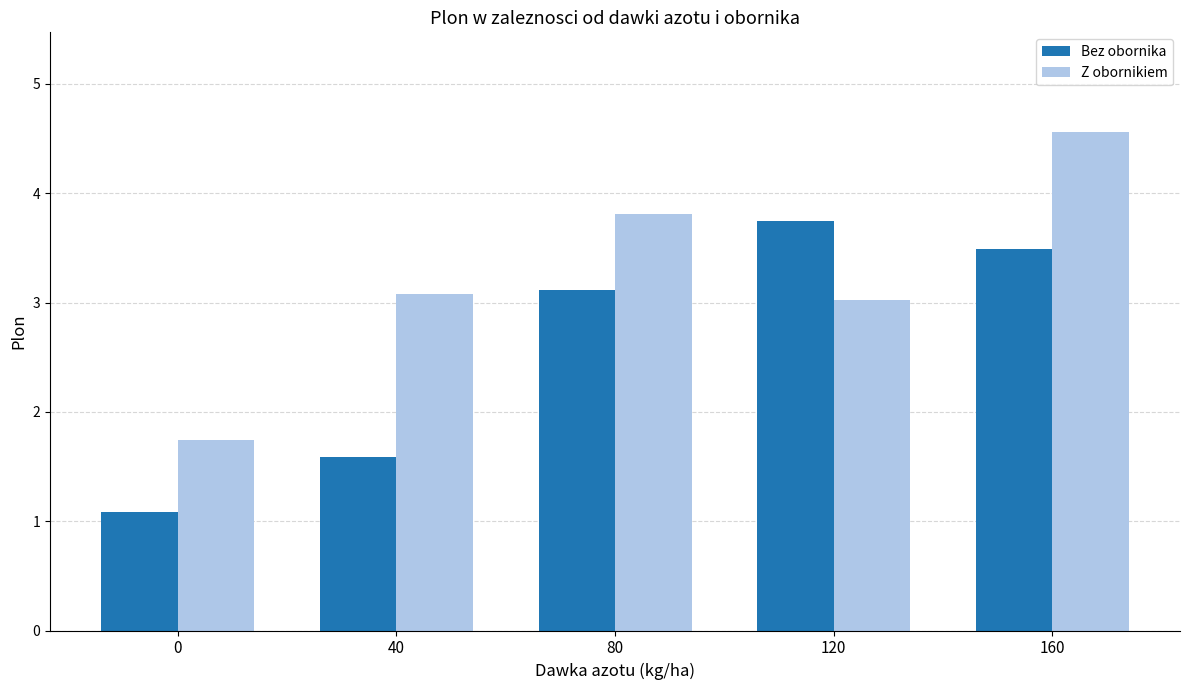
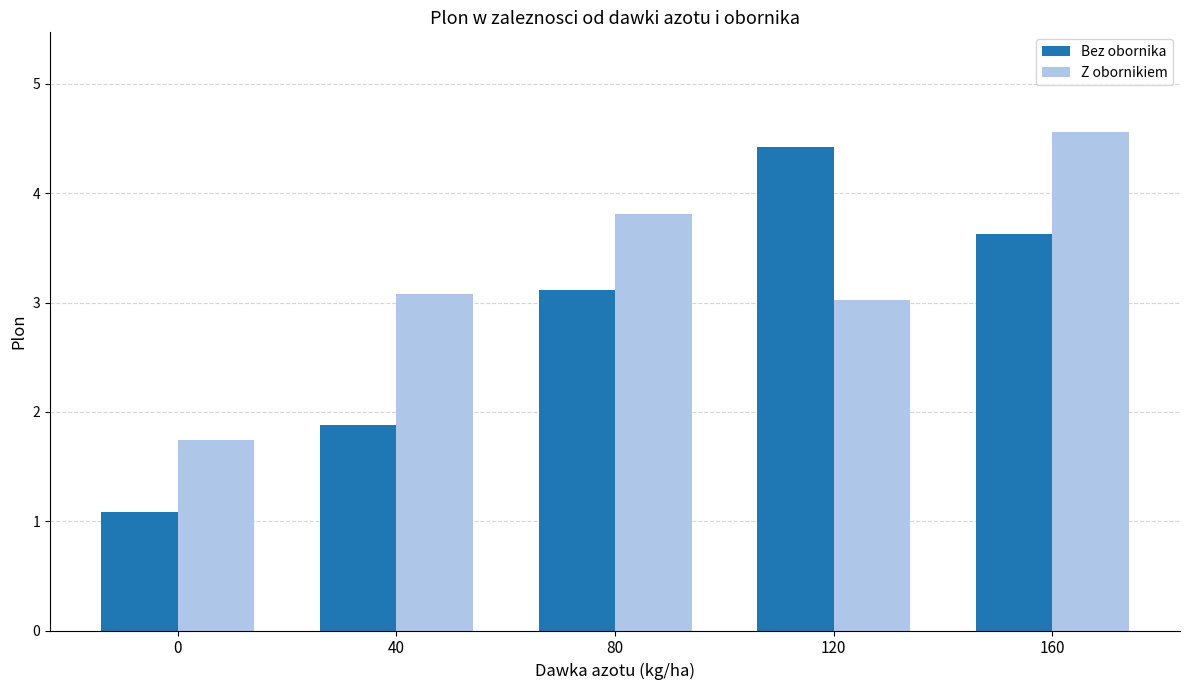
Bez obornika, 40: 1.58 -> 1.88
Bez obornika, 120: 3.75 -> 4.42
Bez obornika, 160: 3.49 -> 3.63
